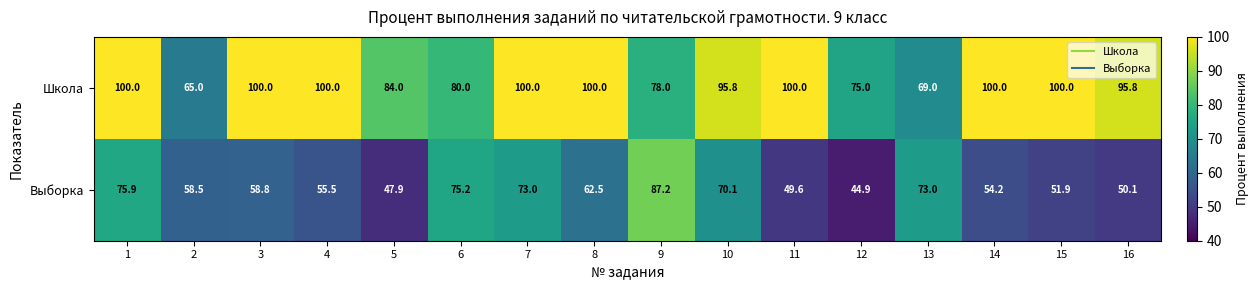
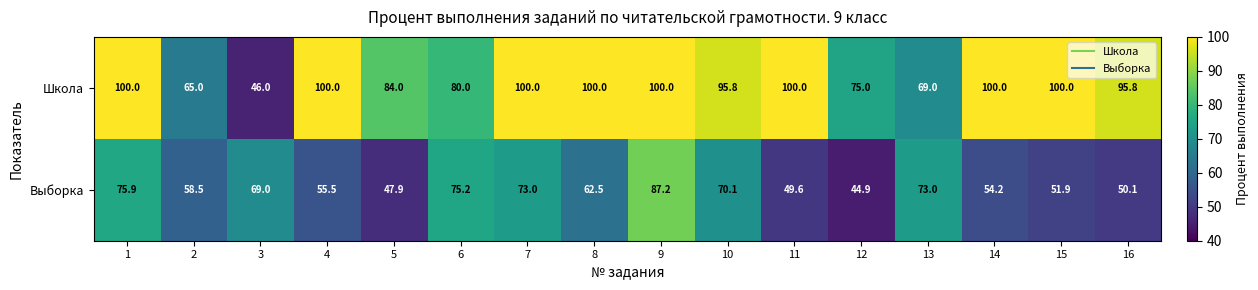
Школа, 3: 100.0 -> 46.0
Школа, 9: 78.0 -> 100.0
Выборка, 3: 58.8 -> 69.0
